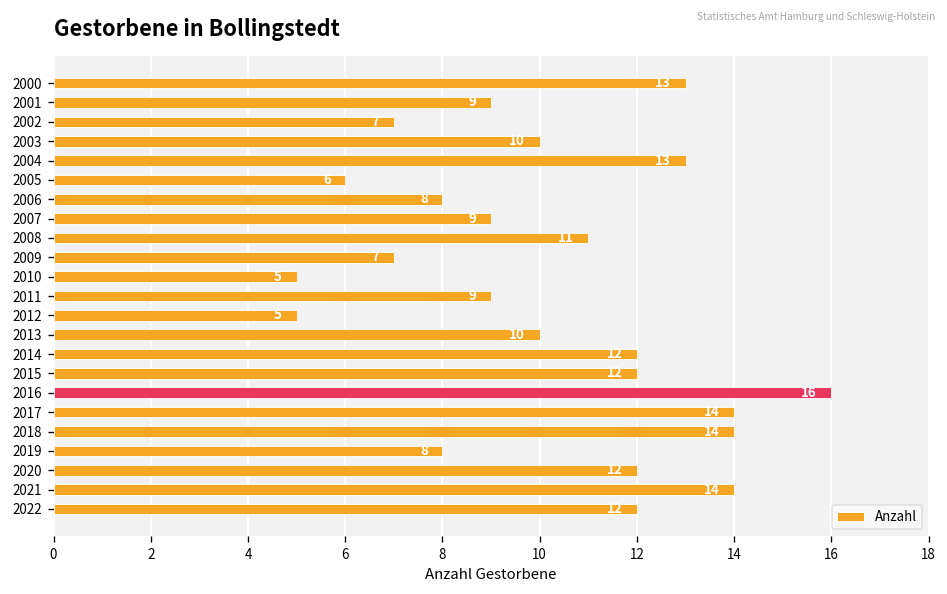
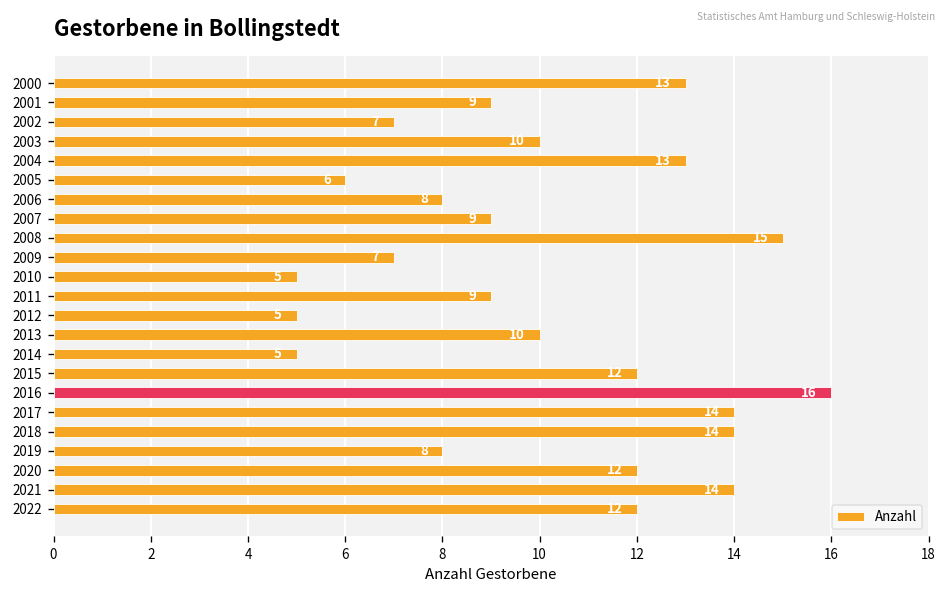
2008: 11 -> 15
2014: 12 -> 5
